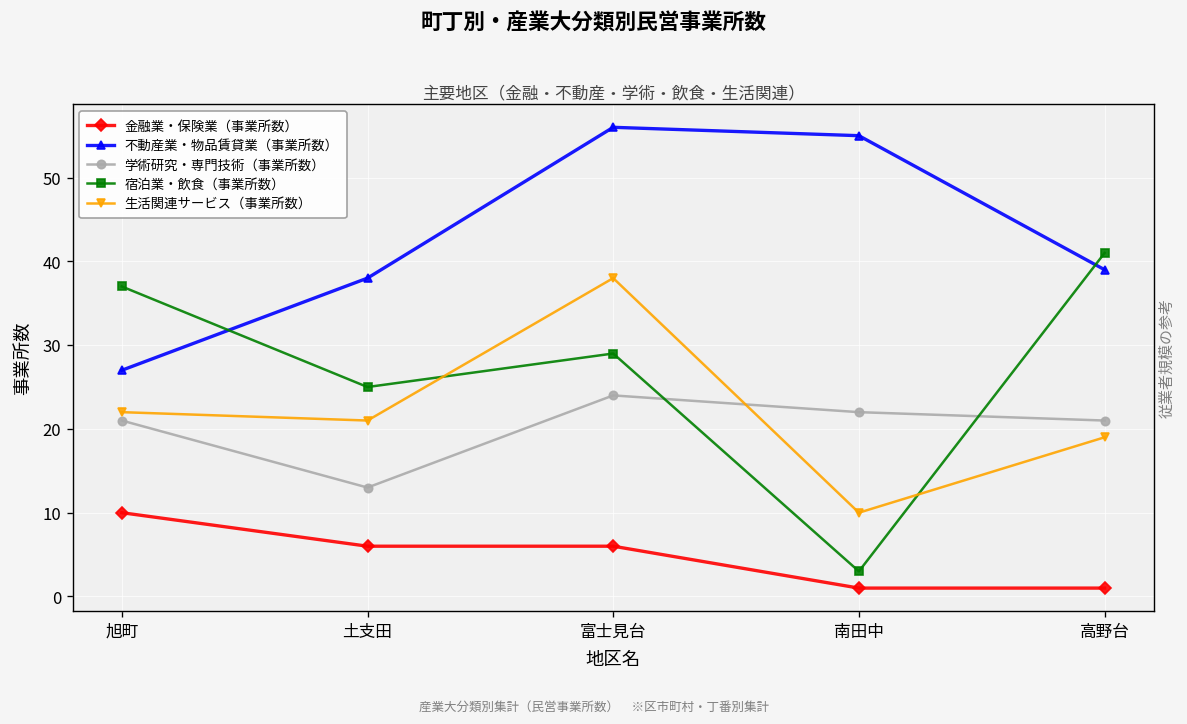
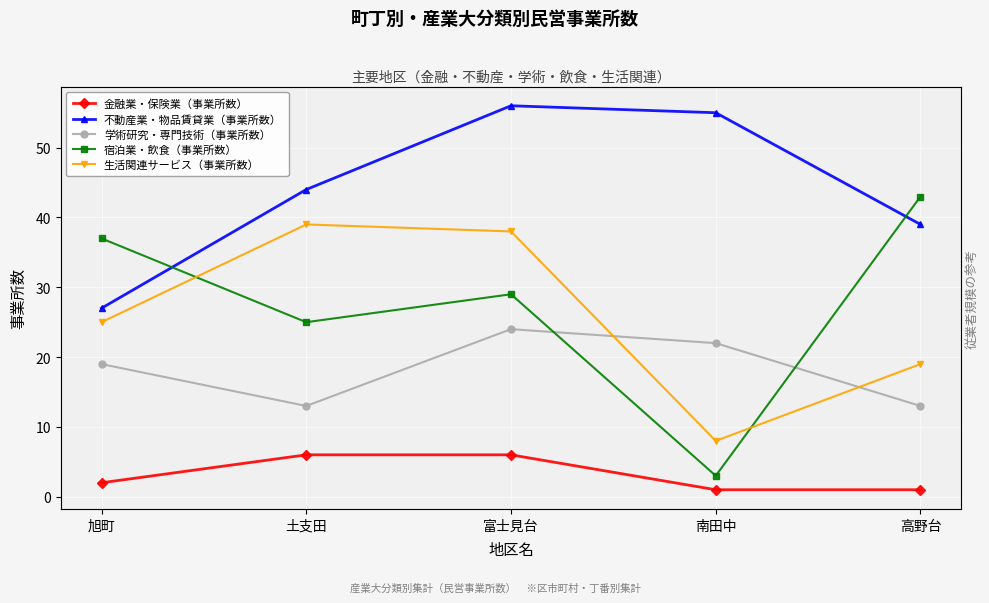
金融業・保険業（事業所数）, 旭町: 10 -> 2
学術研究・専門技術（事業所数）, 旭町: 21 -> 19
生活関連サービス（事業所数）, 旭町: 22 -> 25
不動産業・物品賃貸業（事業所数）, 土支田: 38 -> 44
生活関連サービス（事業所数）, 土支田: 21 -> 39
生活関連サービス（事業所数）, 南田中: 10 -> 8
学術研究・専門技術（事業所数）, 高野台: 21 -> 13
宿泊業・飲食（事業所数）, 高野台: 41 -> 43
